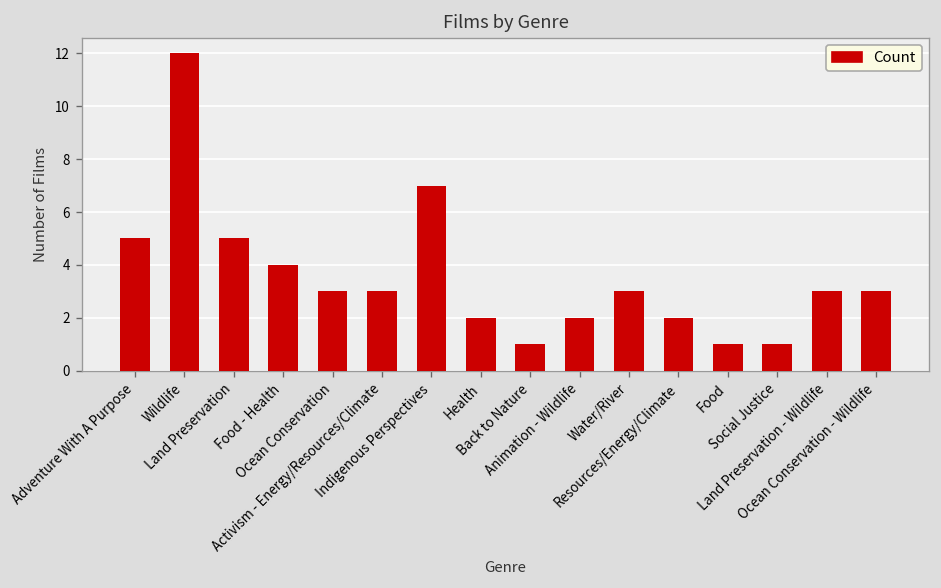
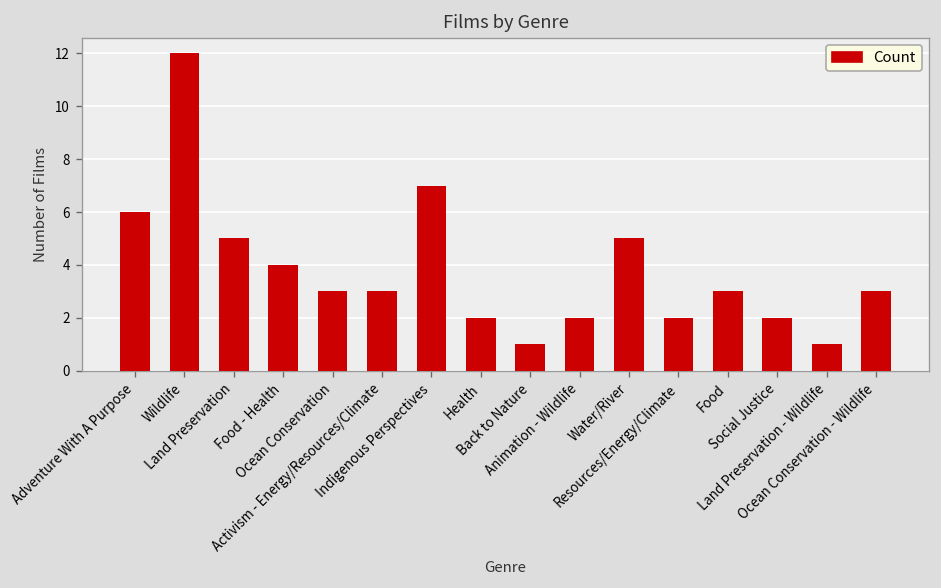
Adventure With A Purpose: 5 -> 6
Water/River: 3 -> 5
Food: 1 -> 3
Social Justice: 1 -> 2
Land Preservation - Wildlife: 3 -> 1
